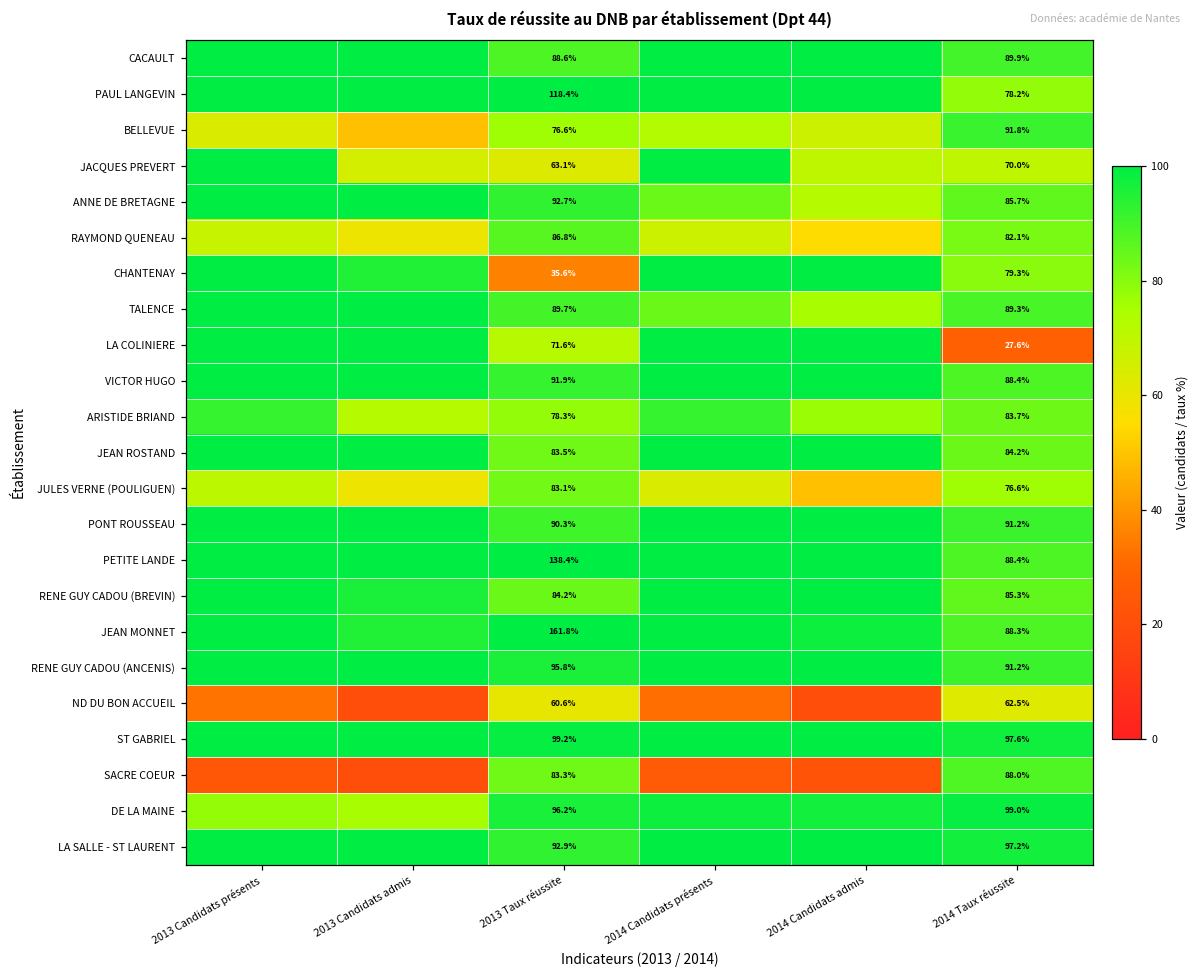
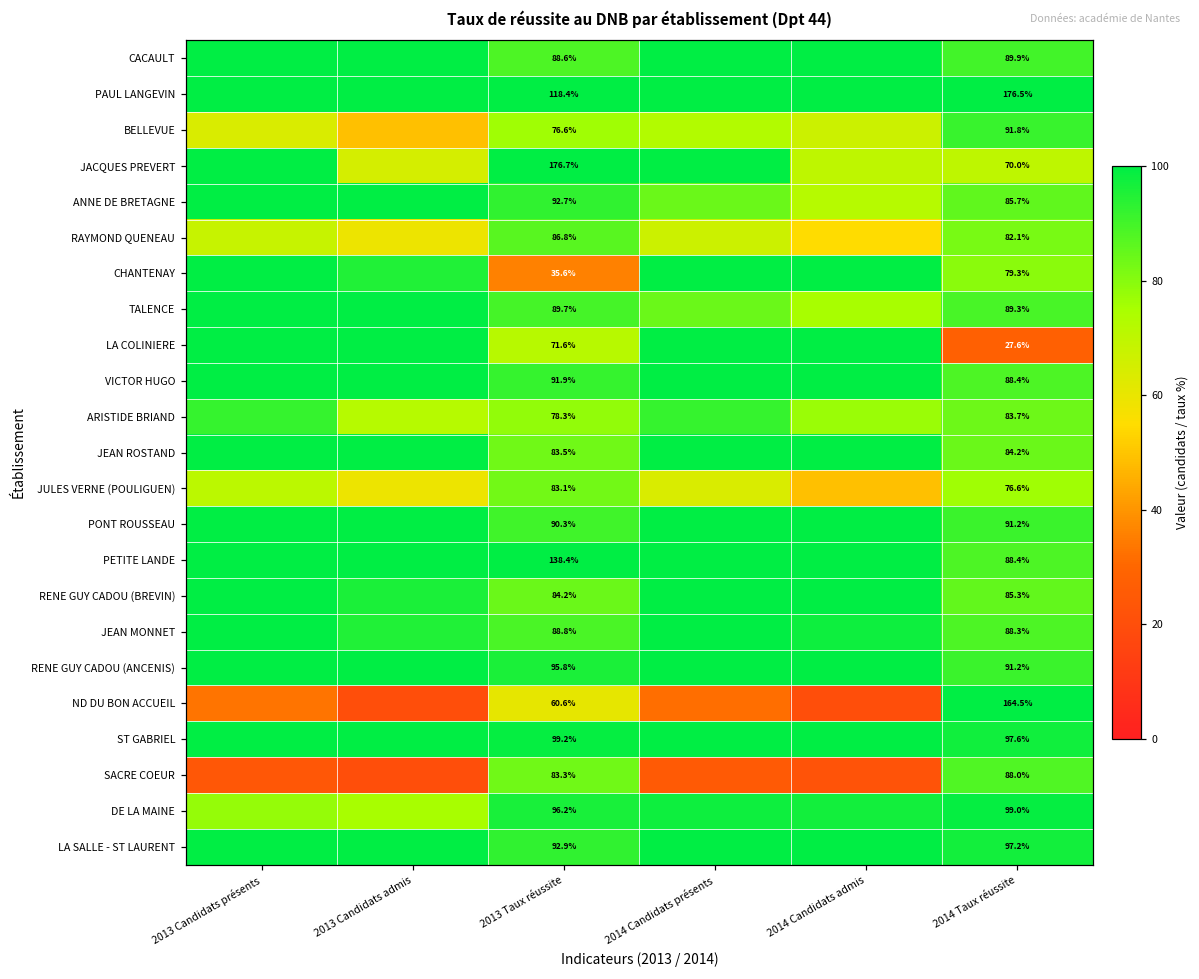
PAUL LANGEVIN, 2014 Taux réussite: 78.2% -> 176.5%
JACQUES PREVERT, 2013 Taux réussite: 63.1% -> 176.7%
JEAN MONNET, 2013 Taux réussite: 161.8% -> 88.8%
ND DU BON ACCUEIL, 2014 Taux réussite: 62.5% -> 164.5%
